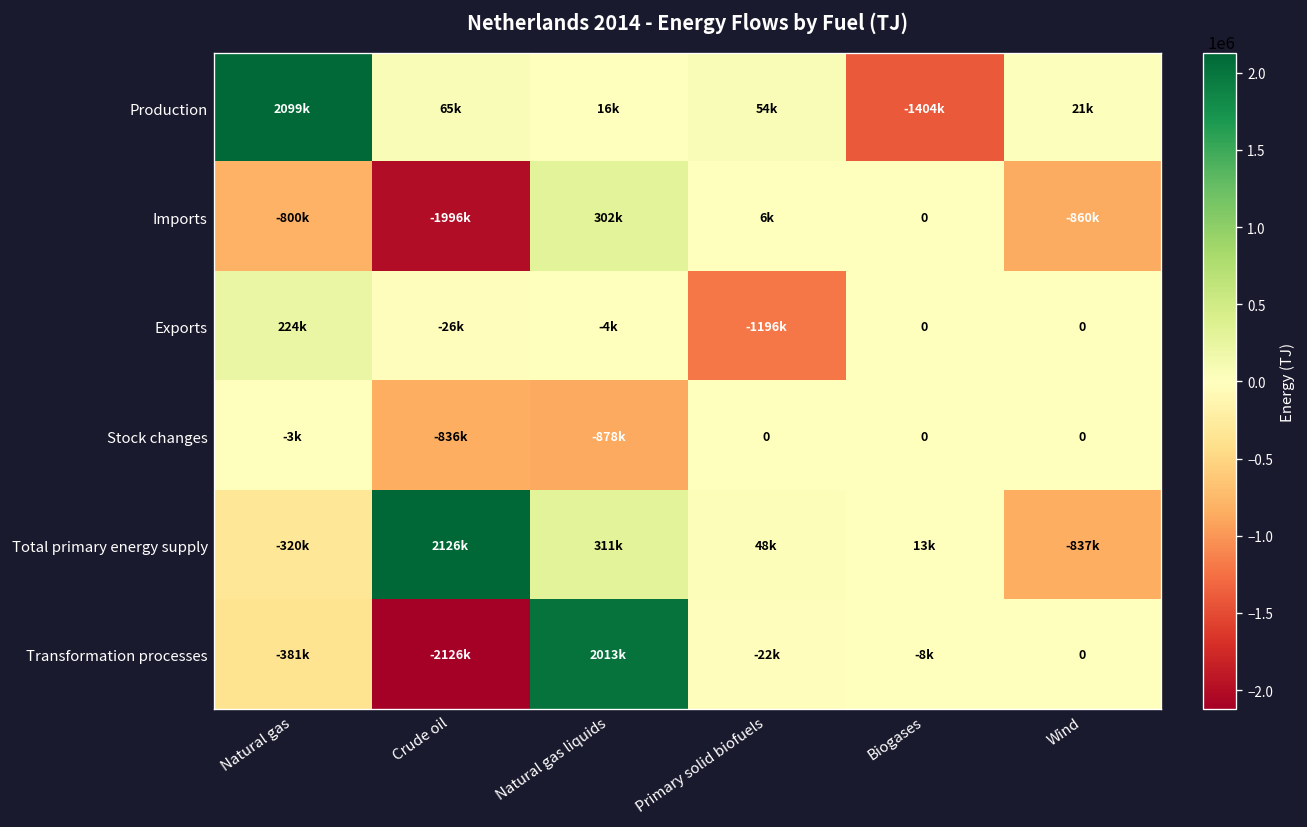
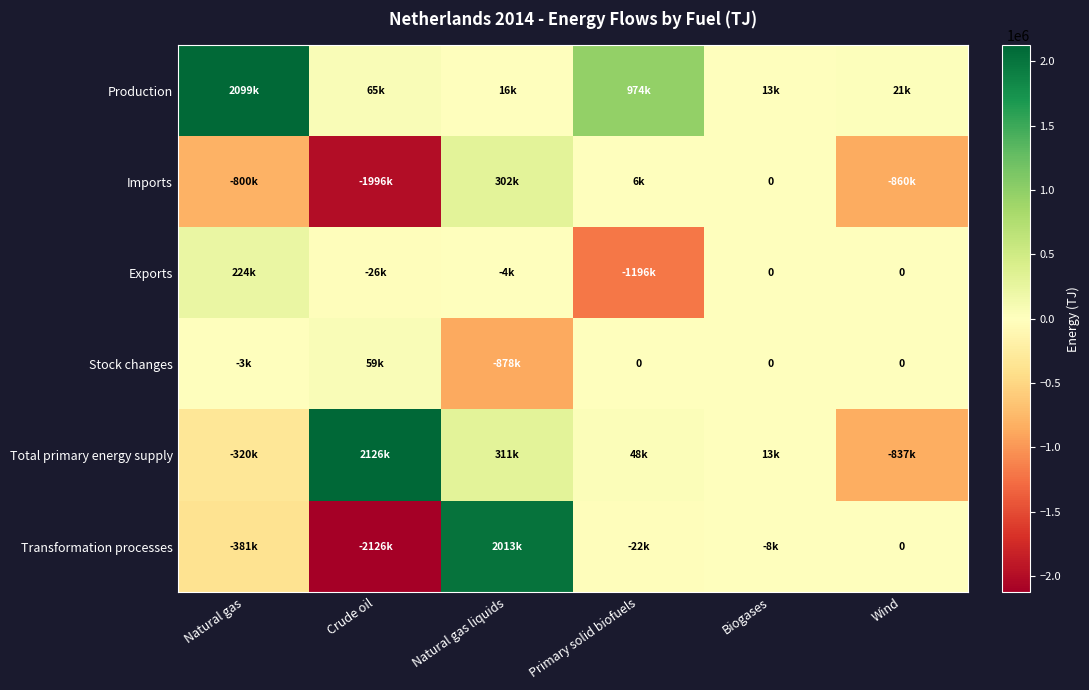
Production, Primary solid biofuels: 54k -> 974k
Production, Biogases: -1404k -> 13k
Stock changes, Crude oil: -836k -> 59k
